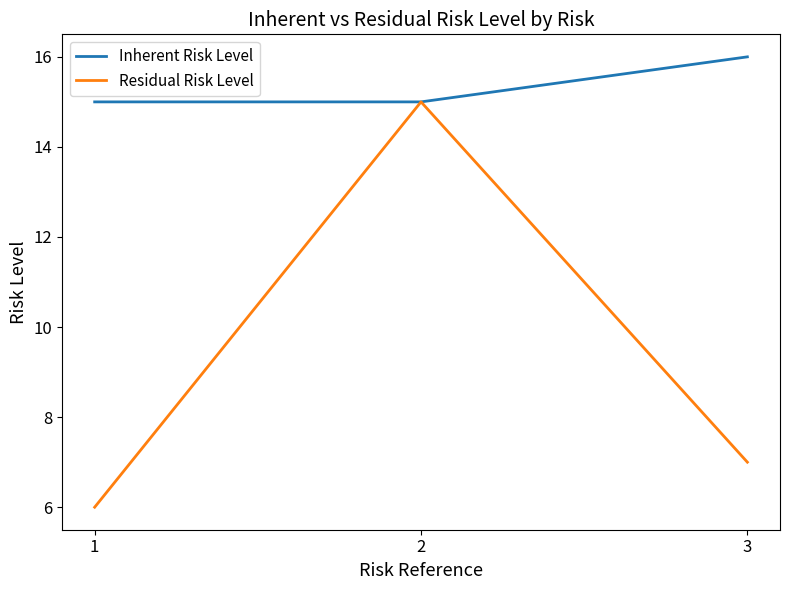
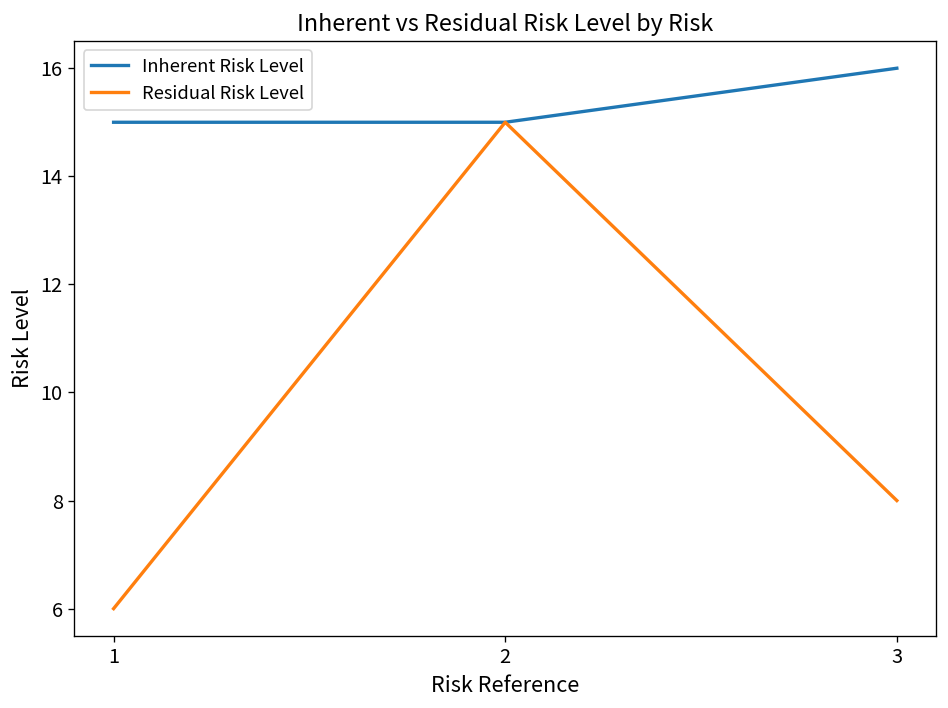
Residual Risk Level, 3: 7 -> 8
